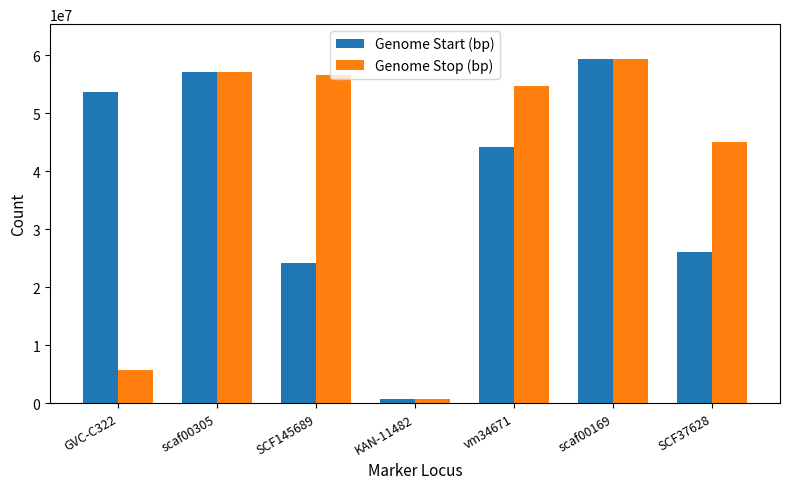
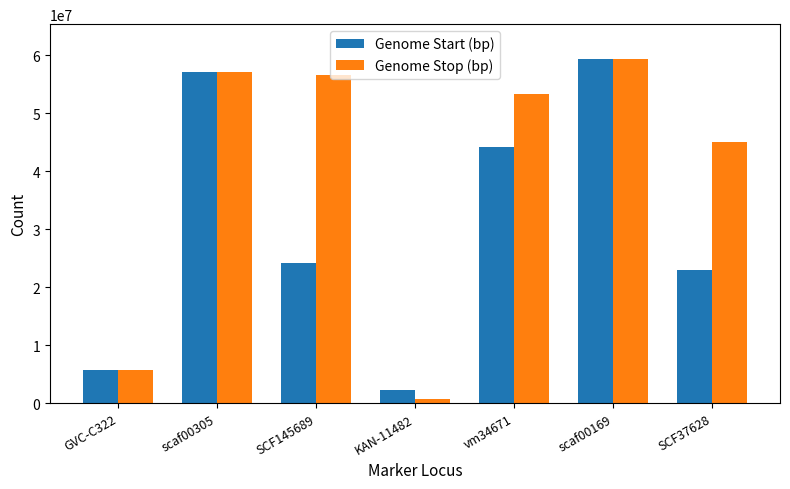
Genome Start (bp), GVC-C322: 54000000 -> 6000000
Genome Start (bp), KAN-11482: 1000000 -> 2000000
Genome Stop (bp), vm34671: 55000000 -> 53000000
Genome Start (bp), SCF37628: 26000000 -> 23000000
